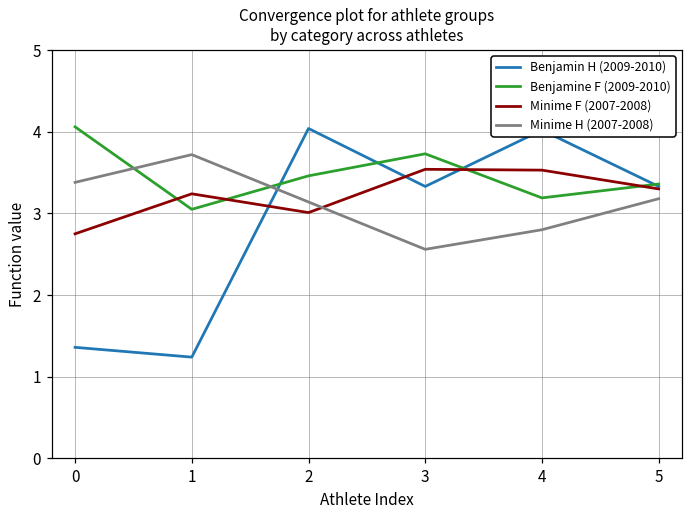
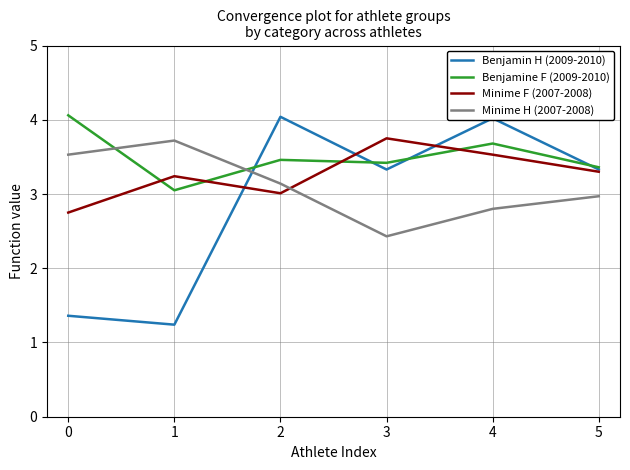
Minime H (2007-2008), 0: 3.4 -> 3.5
Benjamine F (2009-2010), 3: 3.7 -> 3.4
Minime F (2007-2008), 3: 3.5 -> 3.8
Minime H (2007-2008), 3: 2.6 -> 2.4
Benjamine F (2009-2010), 4: 3.2 -> 3.7
Minime H (2007-2008), 5: 3.2 -> 3.0
